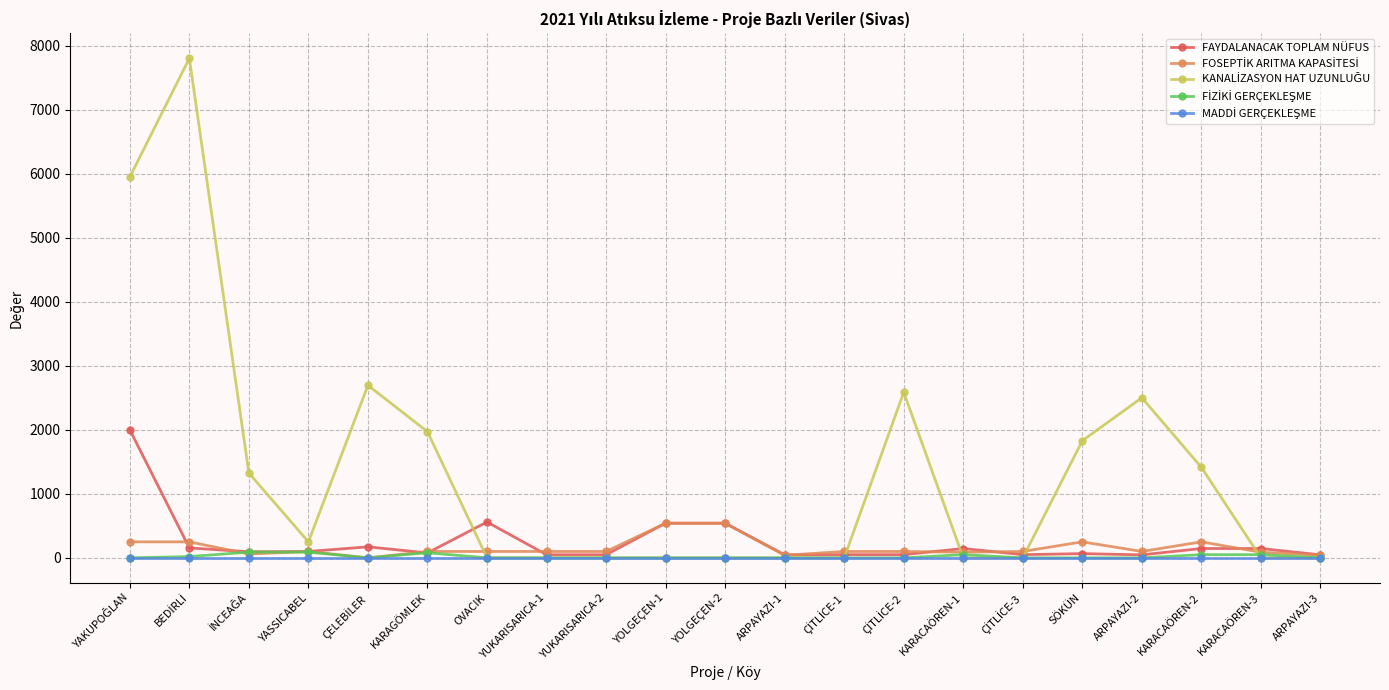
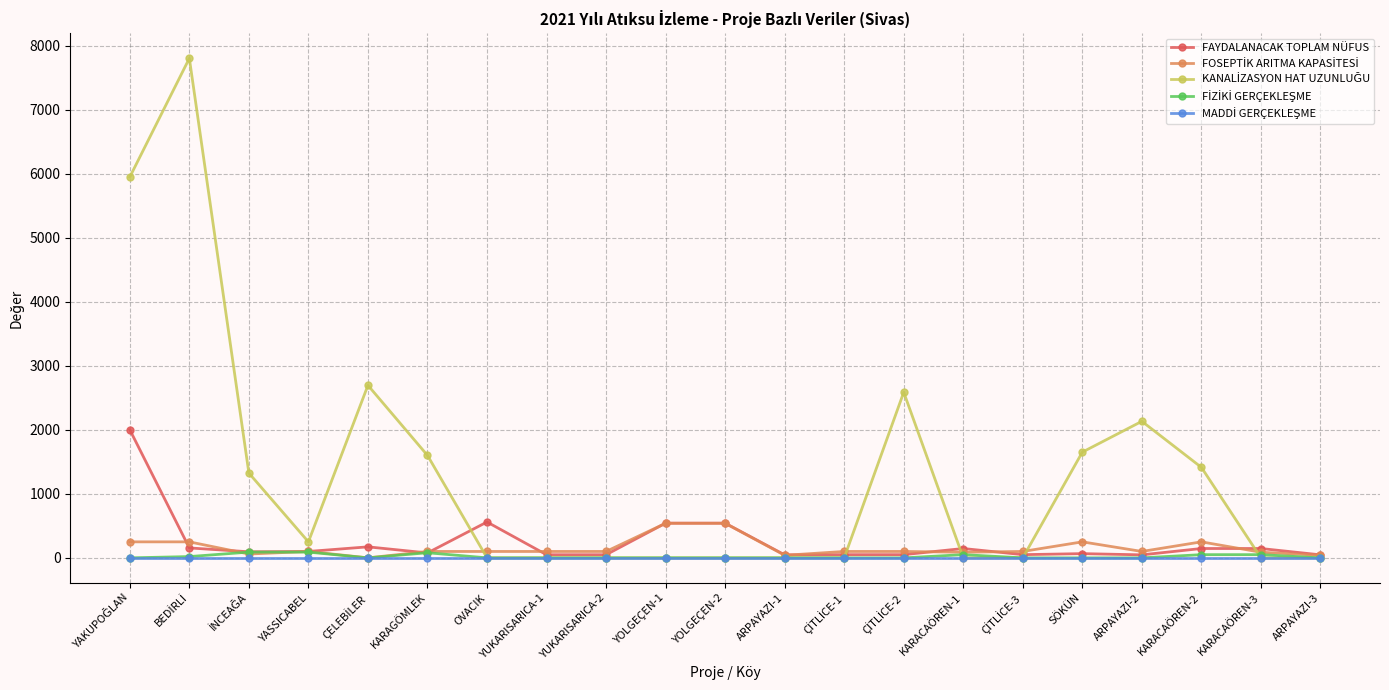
KANALİZASYON HAT UZUNLUĞU, KARAGÖMLEK: 2000 -> 1600
KANALİZASYON HAT UZUNLUĞU, SÖKÜN: 1800 -> 1700
KANALİZASYON HAT UZUNLUĞU, ARPAYAZI-2: 2500 -> 2100
